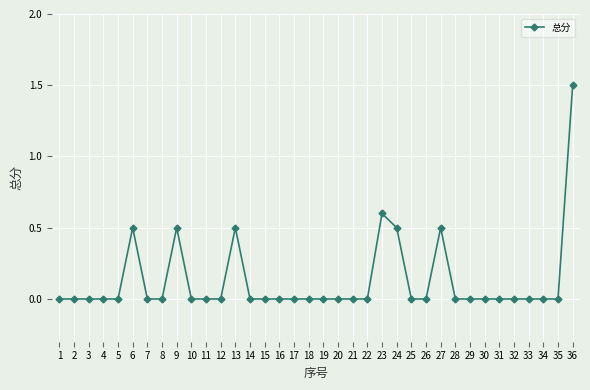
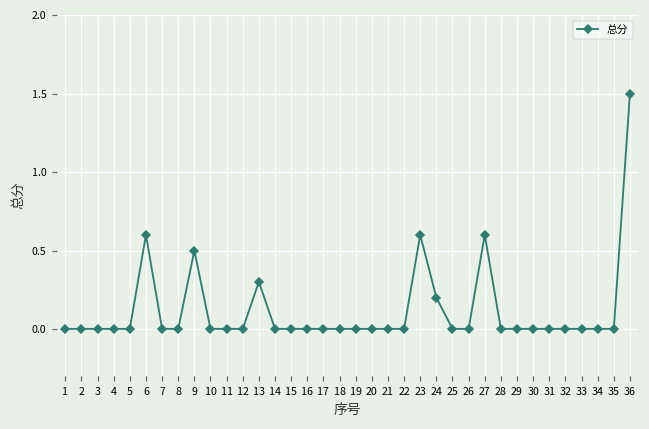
6: 0.5 -> 0.6
13: 0.5 -> 0.3
24: 0.5 -> 0.2
27: 0.5 -> 0.6
